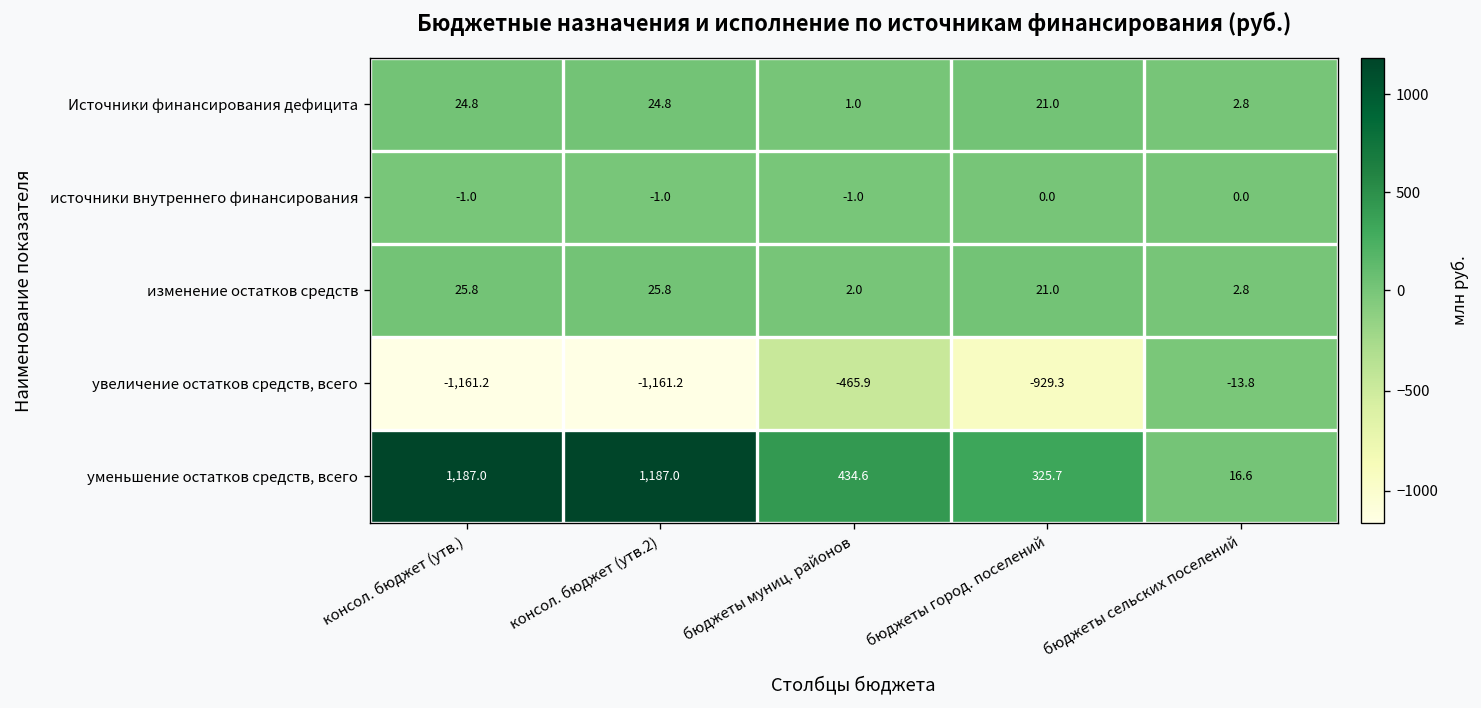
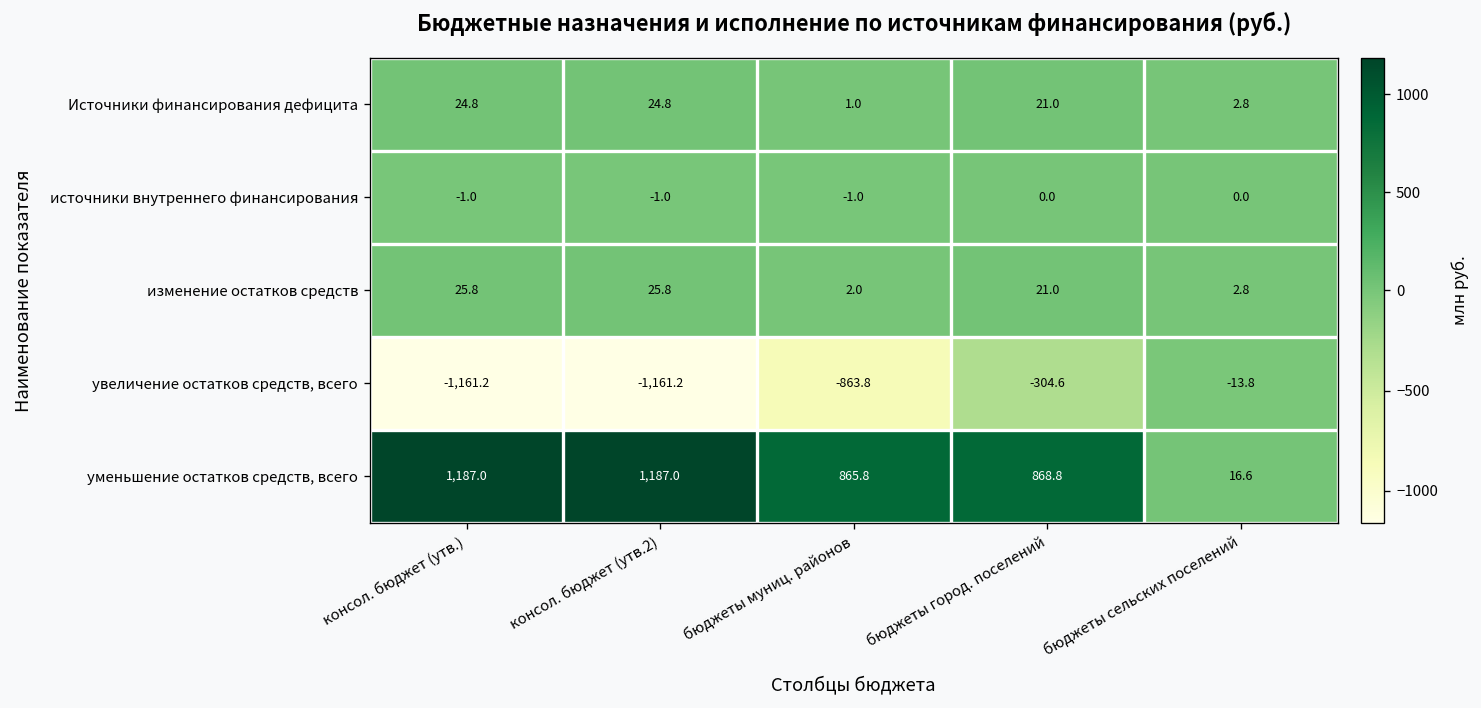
увеличение остатков средств, всего, бюджеты муниц. районов: -465.9 -> -863.8
увеличение остатков средств, всего, бюджеты город. поселений: -929.3 -> -304.6
уменьшение остатков средств, всего, бюджеты муниц. районов: 434.6 -> 865.8
уменьшение остатков средств, всего, бюджеты город. поселений: 325.7 -> 868.8
